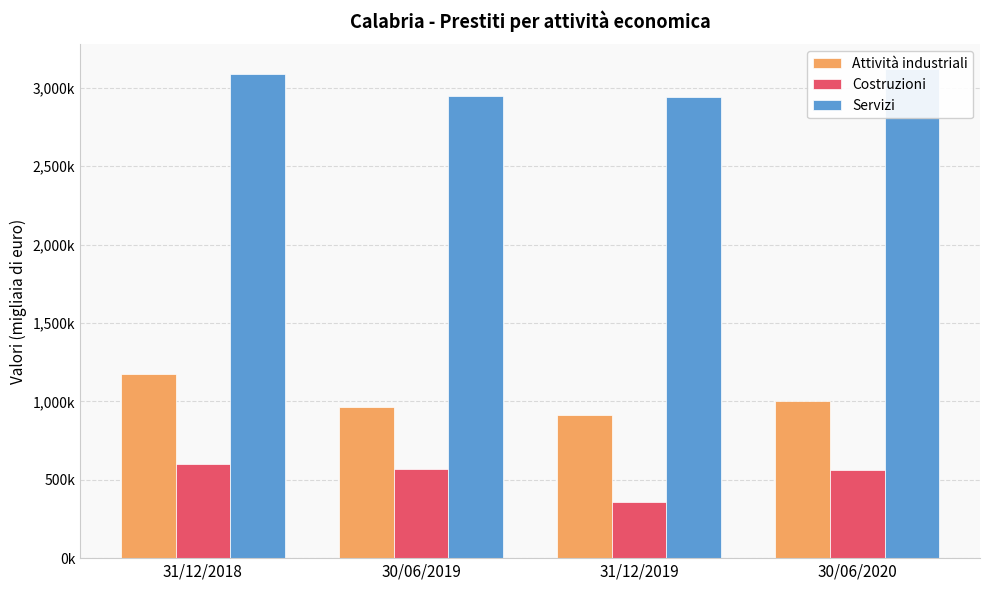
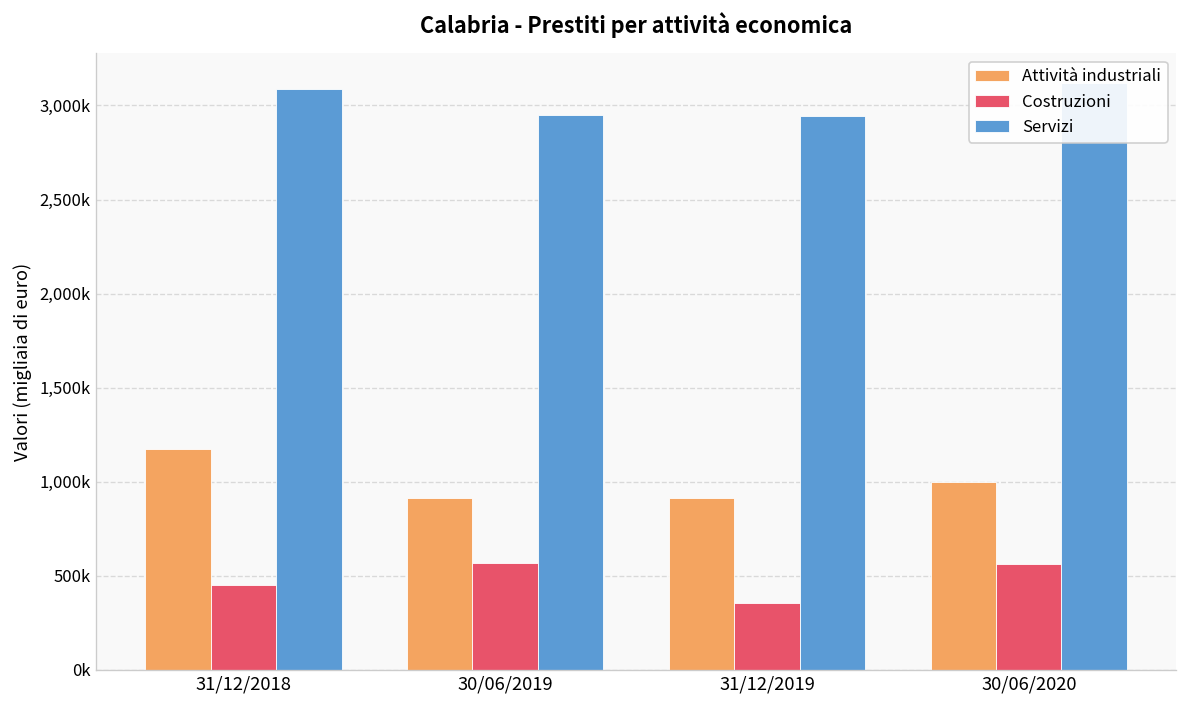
Costruzioni, 31/12/2018: 600,000 -> 450,000
Attività industriali, 30/06/2019: 960,000 -> 910,000
